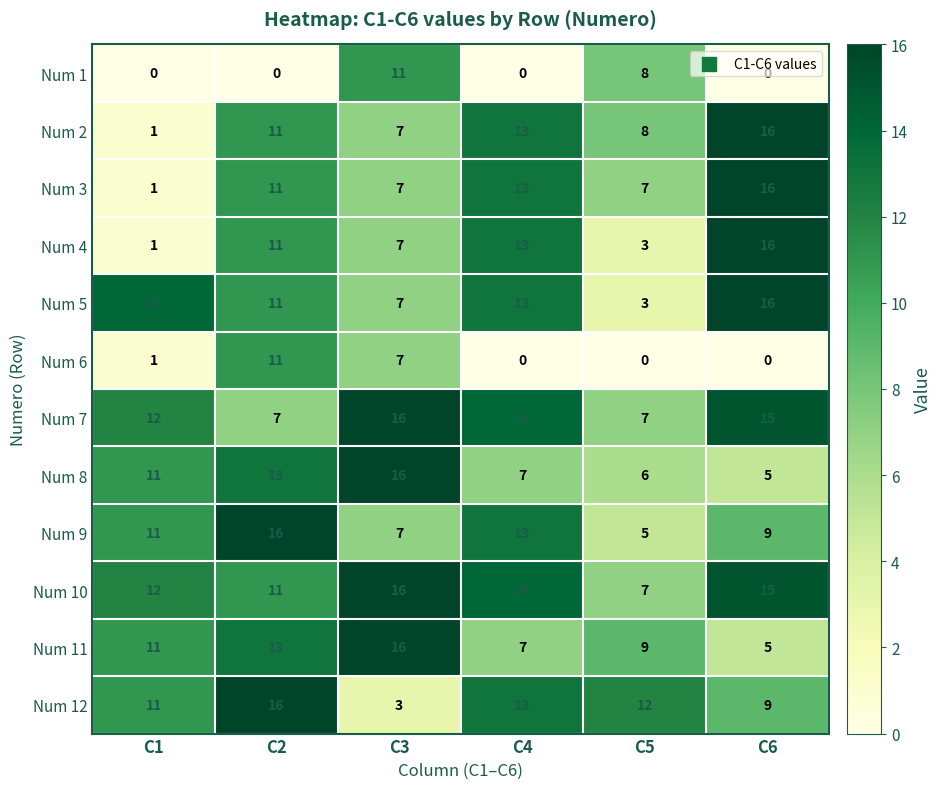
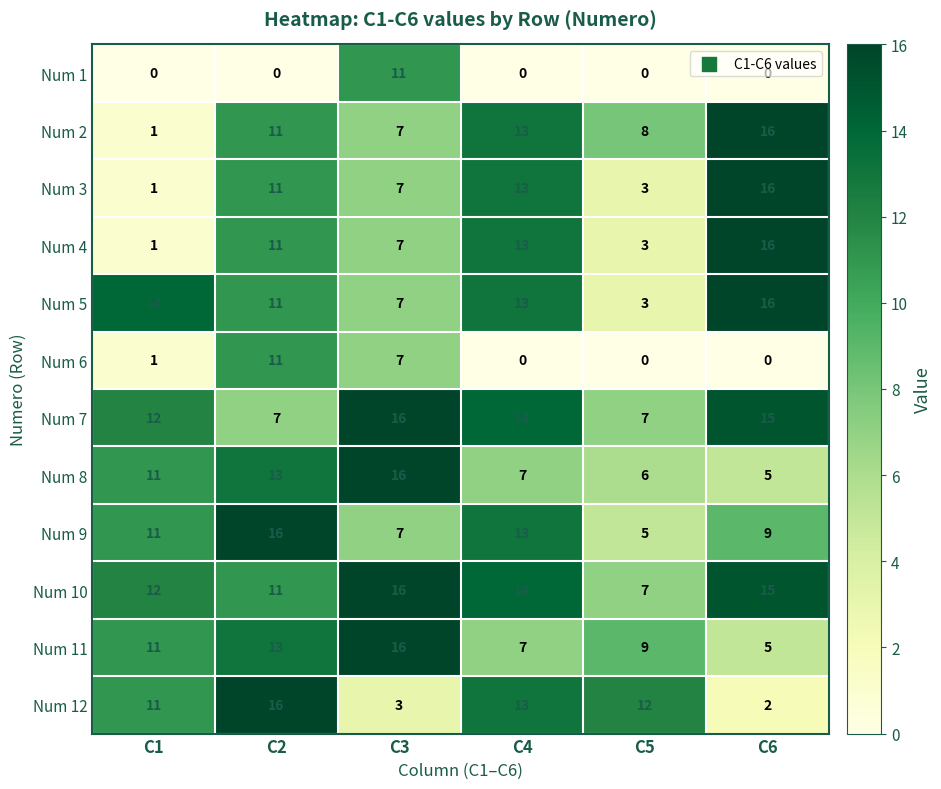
Num 1, C5: 8 -> 0
Num 3, C5: 7 -> 3
Num 12, C6: 9 -> 2
